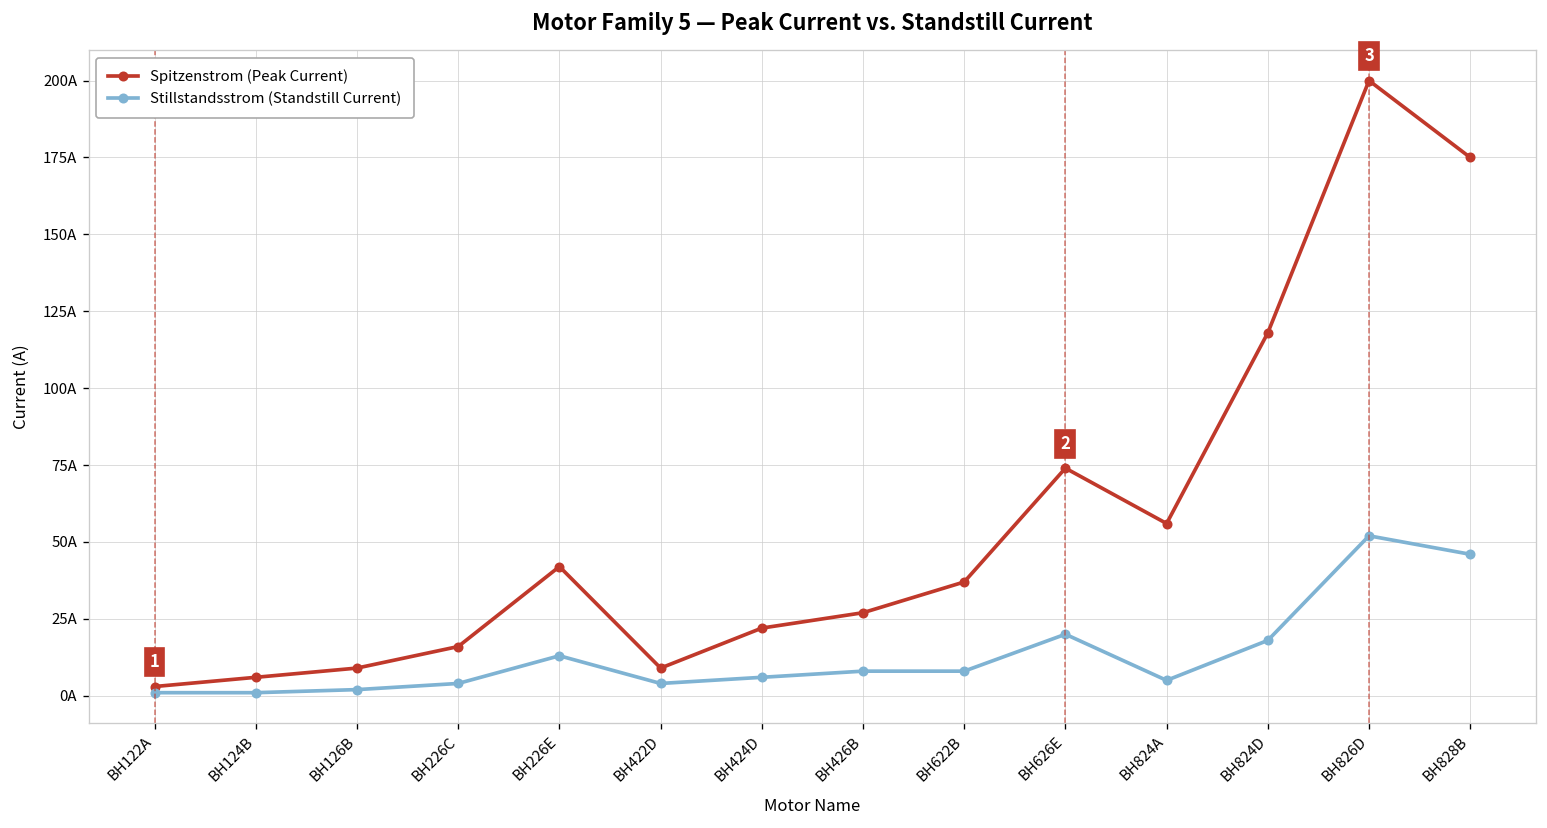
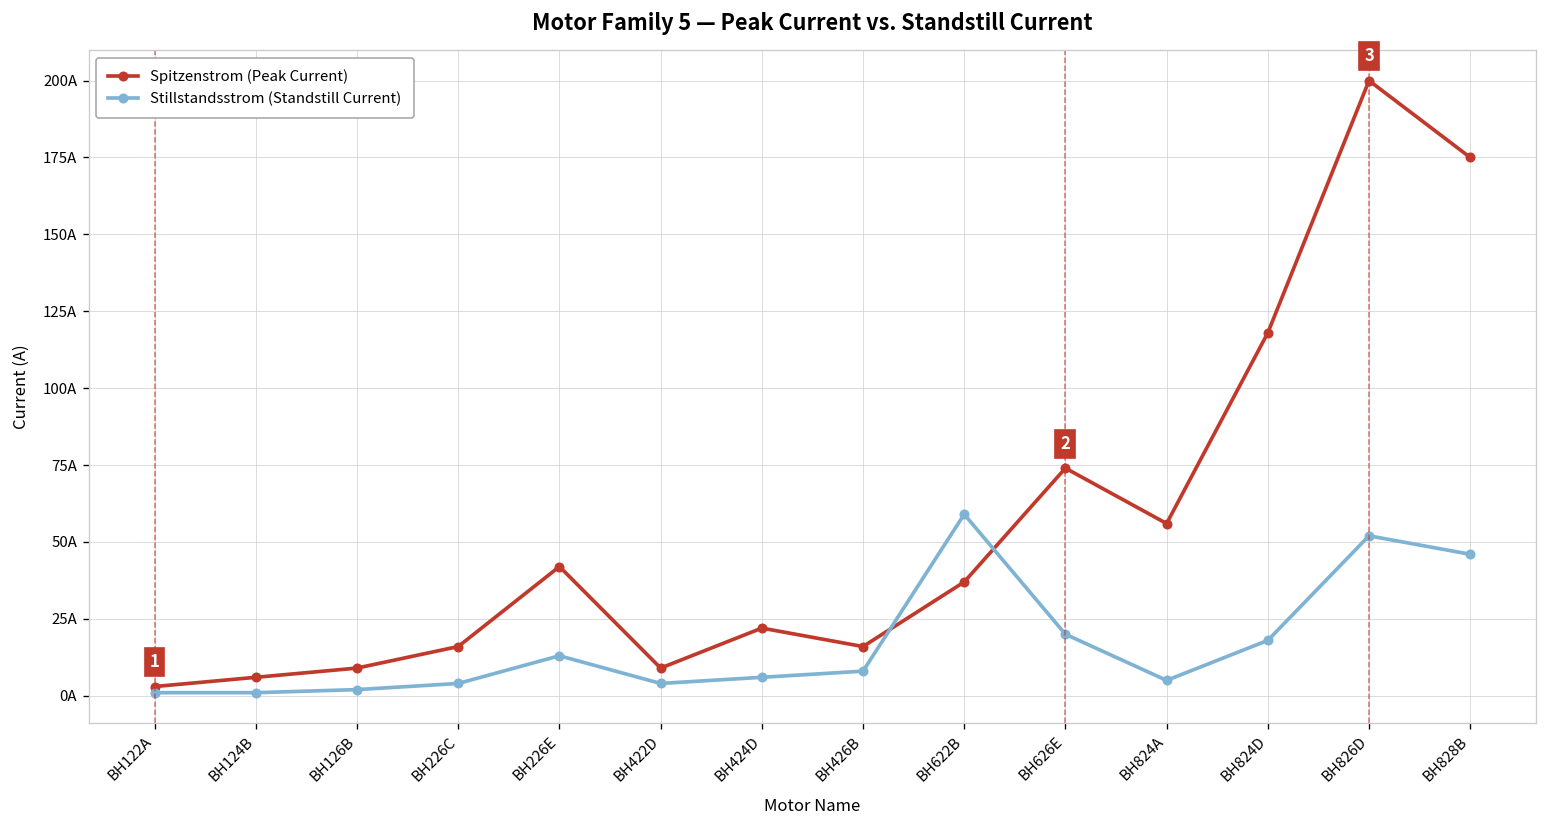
Spitzenstrom (Peak Current), BH426B: 27A -> 16A
Stillstandsstrom (Standstill Current), BH622B: 8A -> 59A
